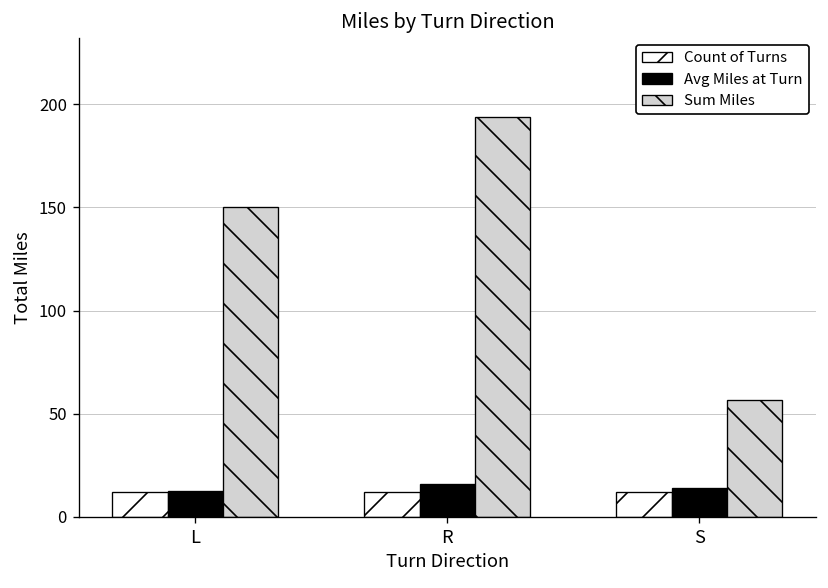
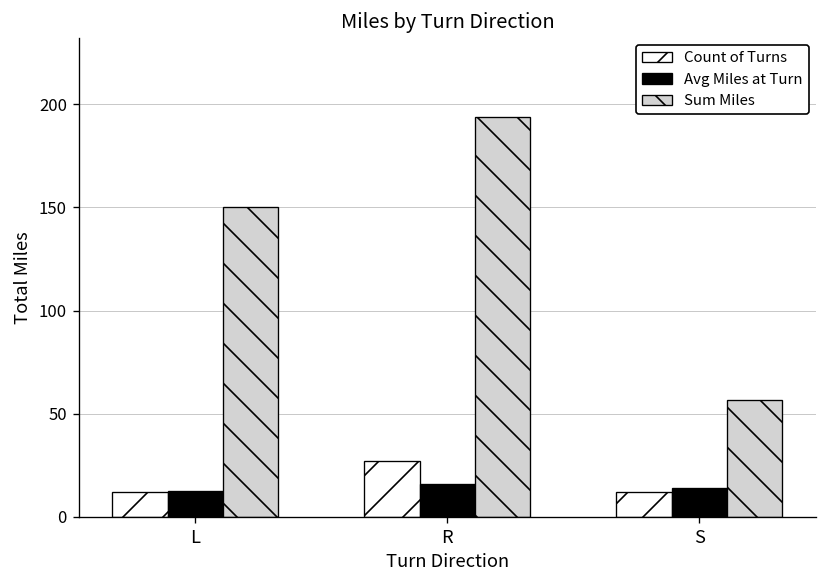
Count of Turns, R: 12 -> 27
